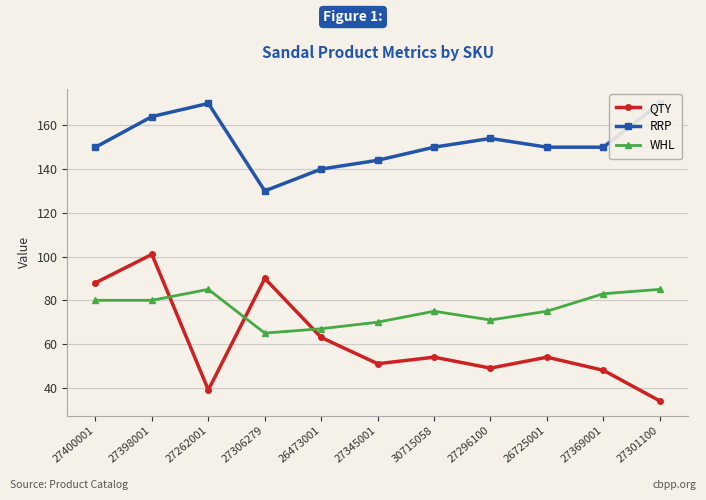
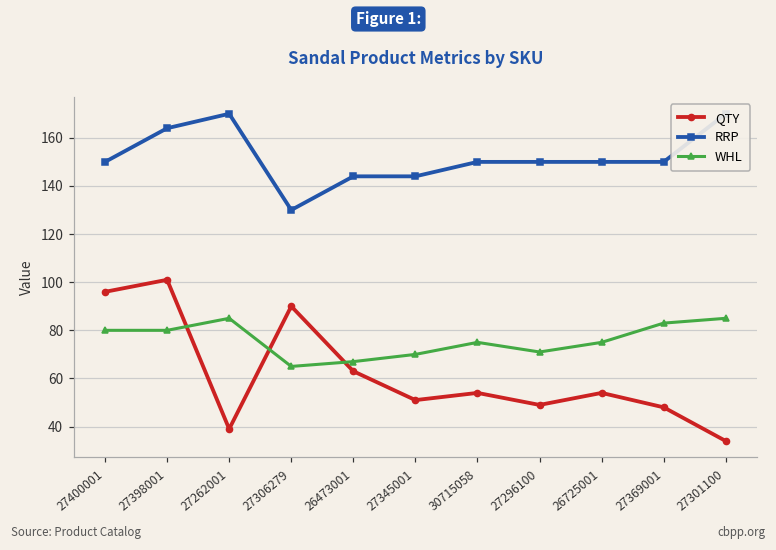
QTY, 27400001: 88 -> 96
RRP, 26473001: 140 -> 144
RRP, 27296100: 154 -> 150
